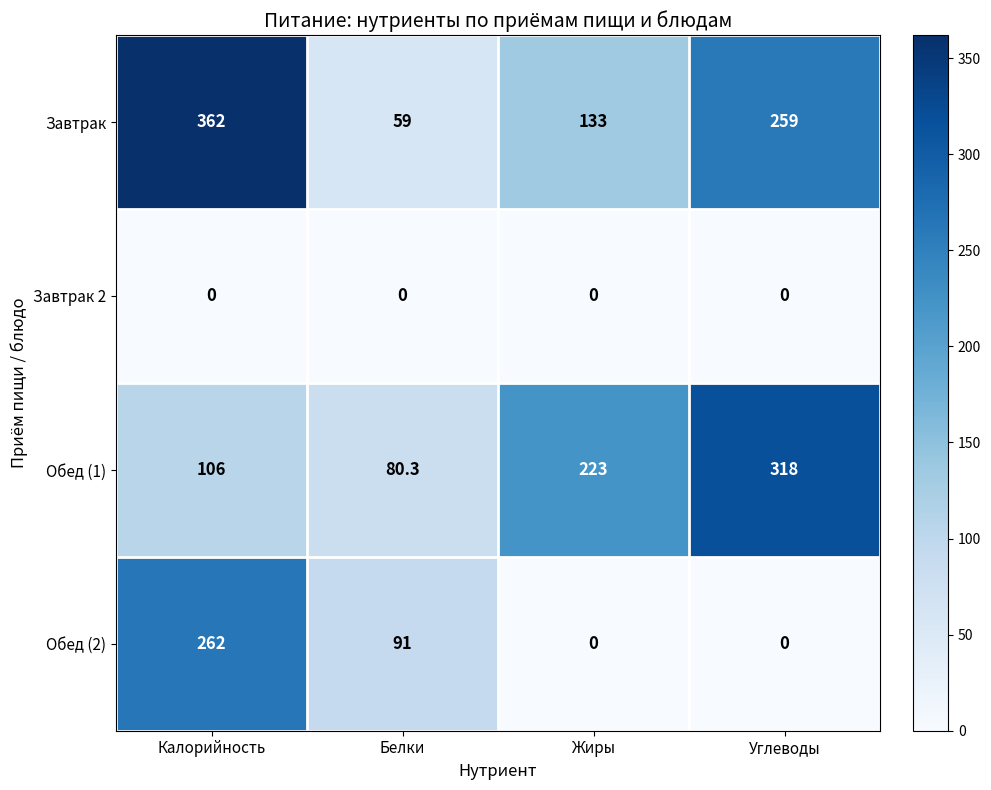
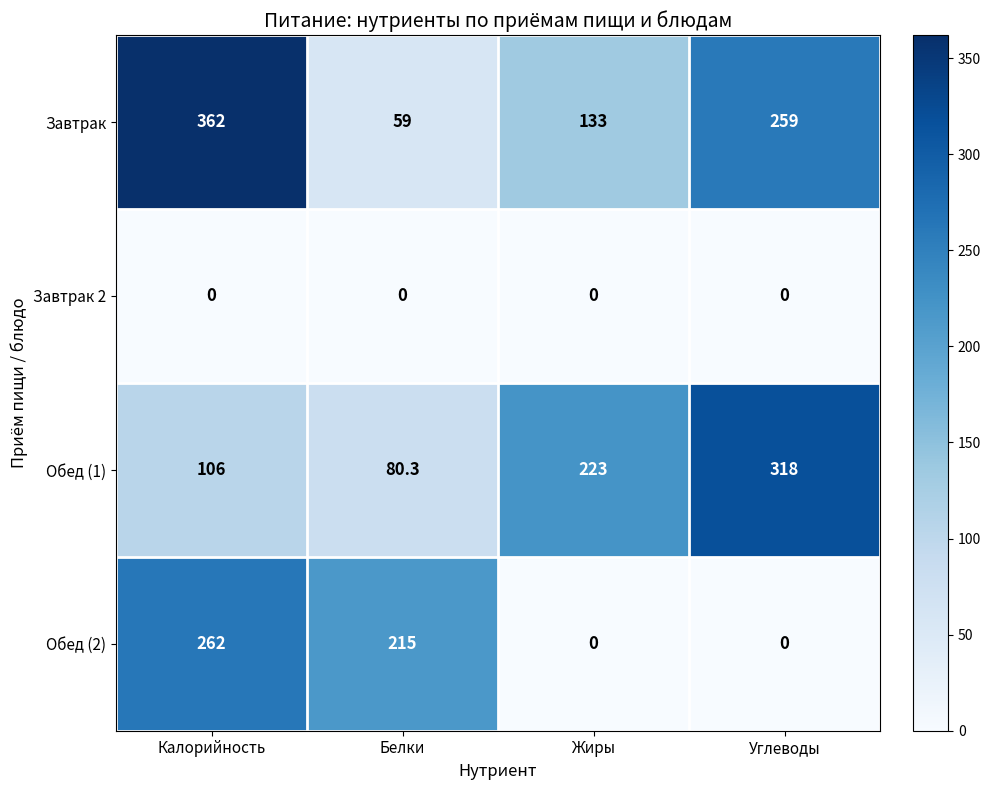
Обед (2), Белки: 91 -> 215
